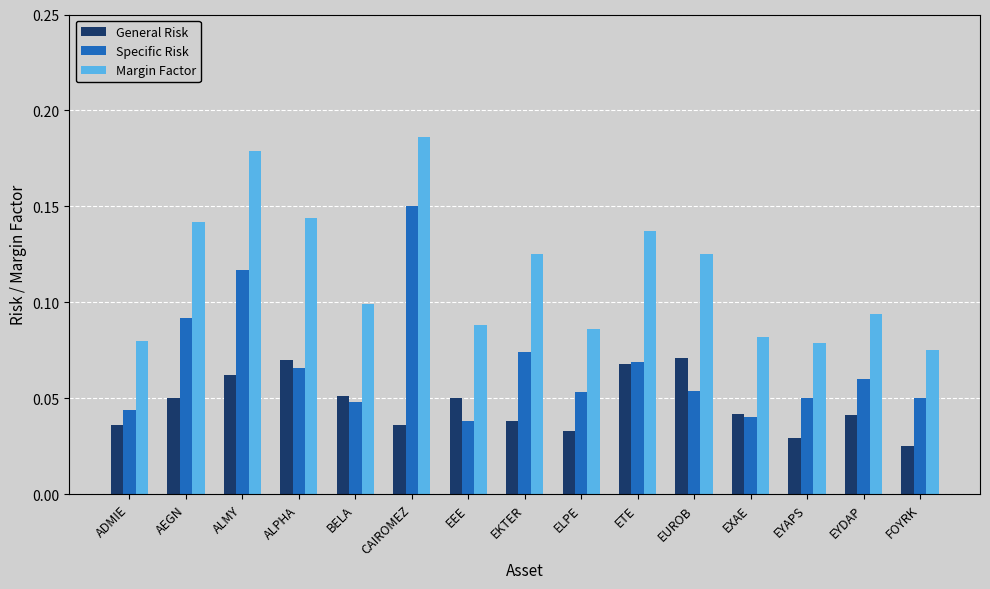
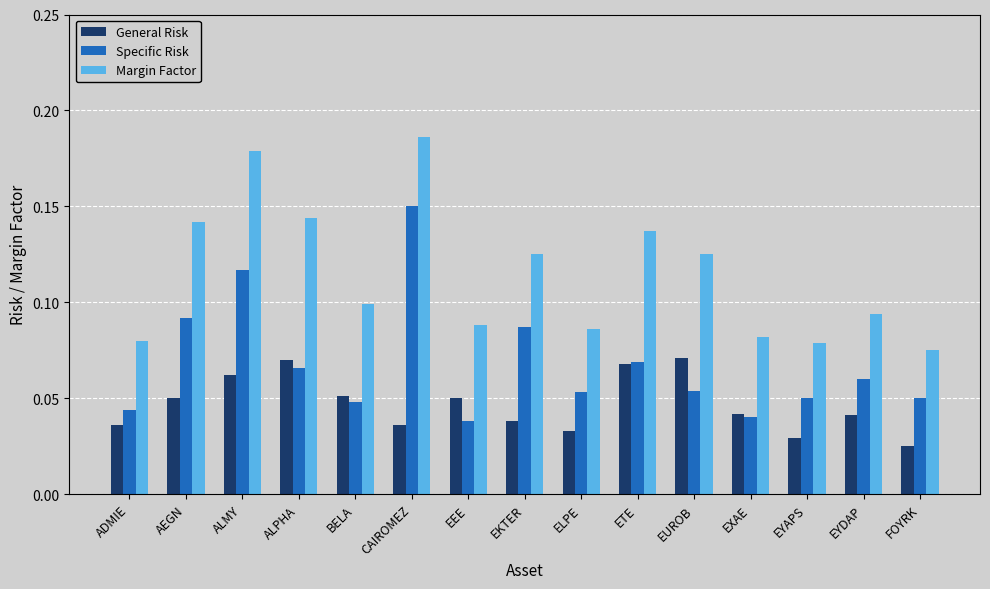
Specific Risk, EKTER: 0.074 -> 0.087
